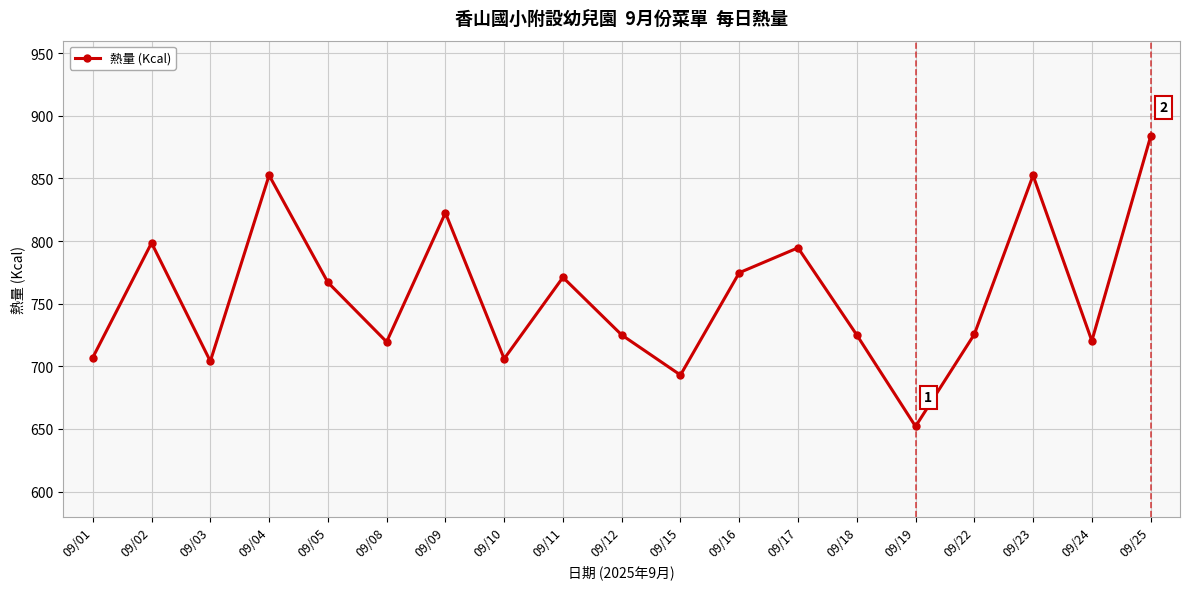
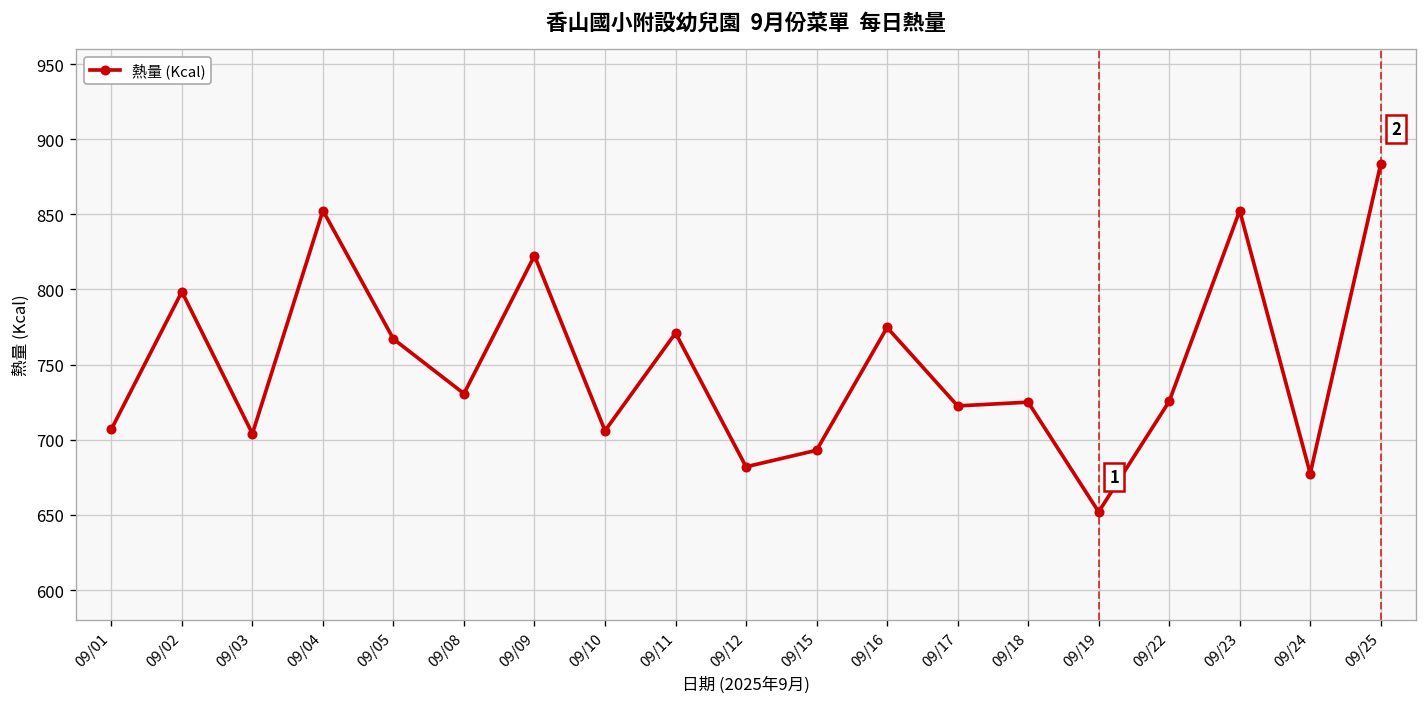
09/08: 720 -> 731
09/12: 725 -> 682
09/17: 795 -> 723
09/24: 720 -> 678
